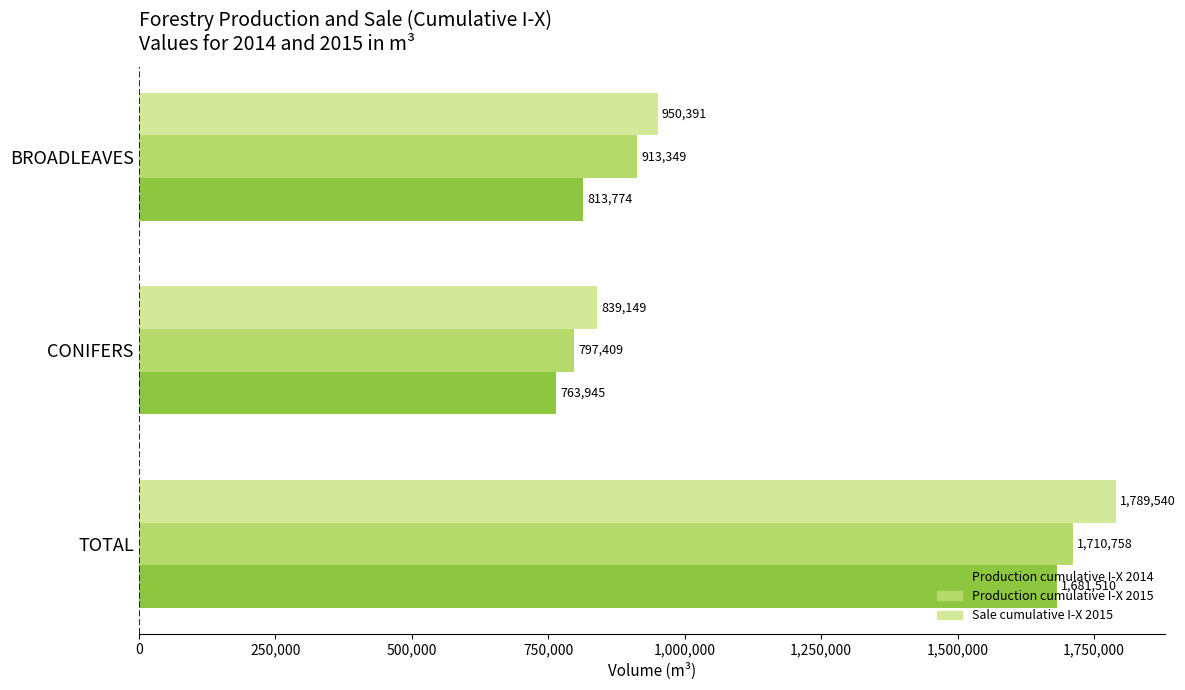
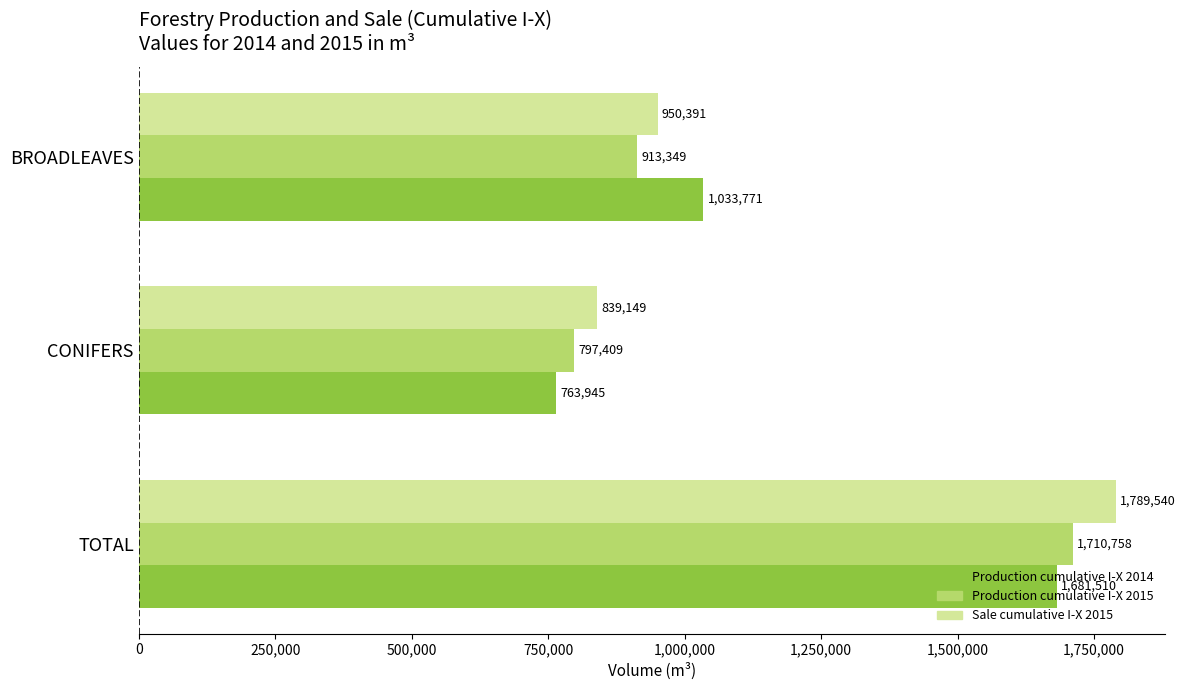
Production cumulative I-X 2014, BROADLEAVES: 813,774 -> 1,033,771
